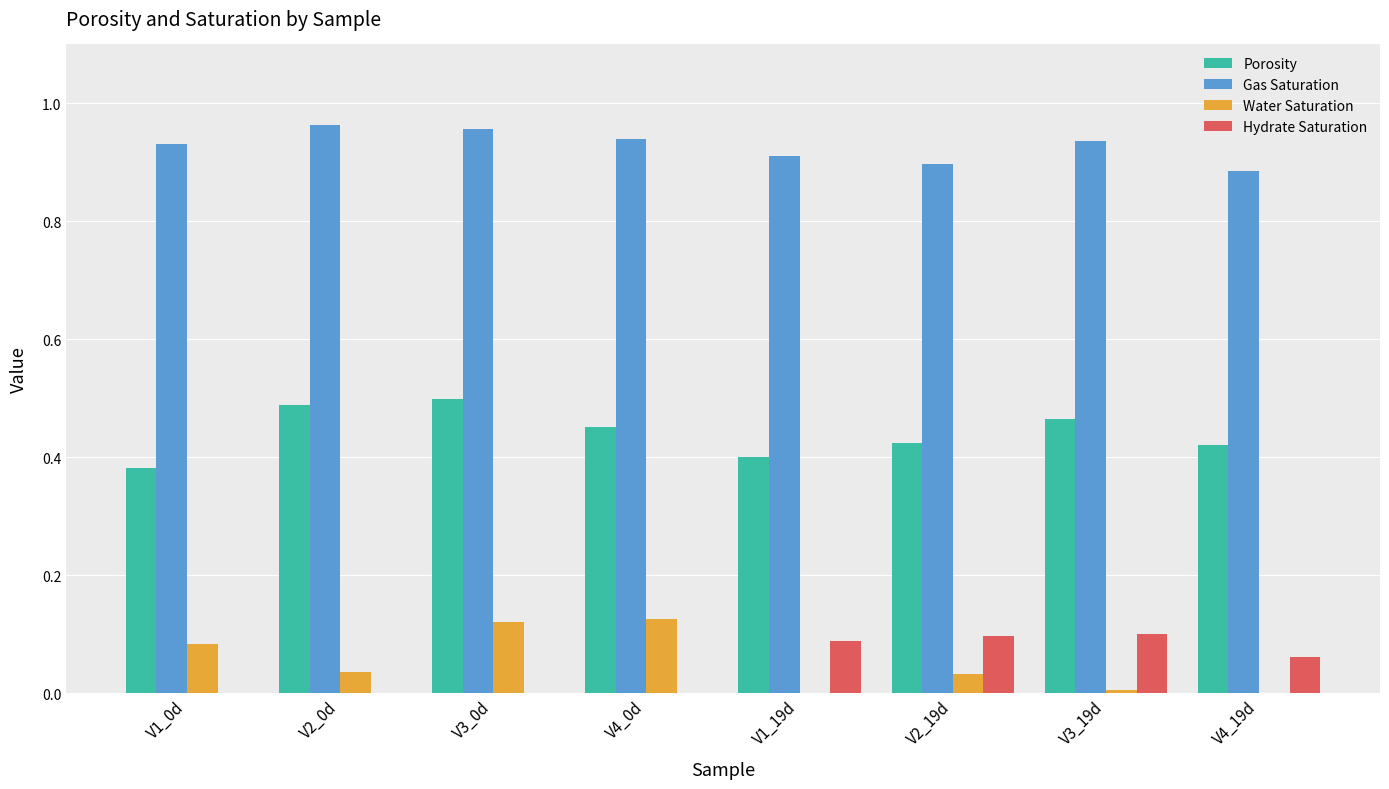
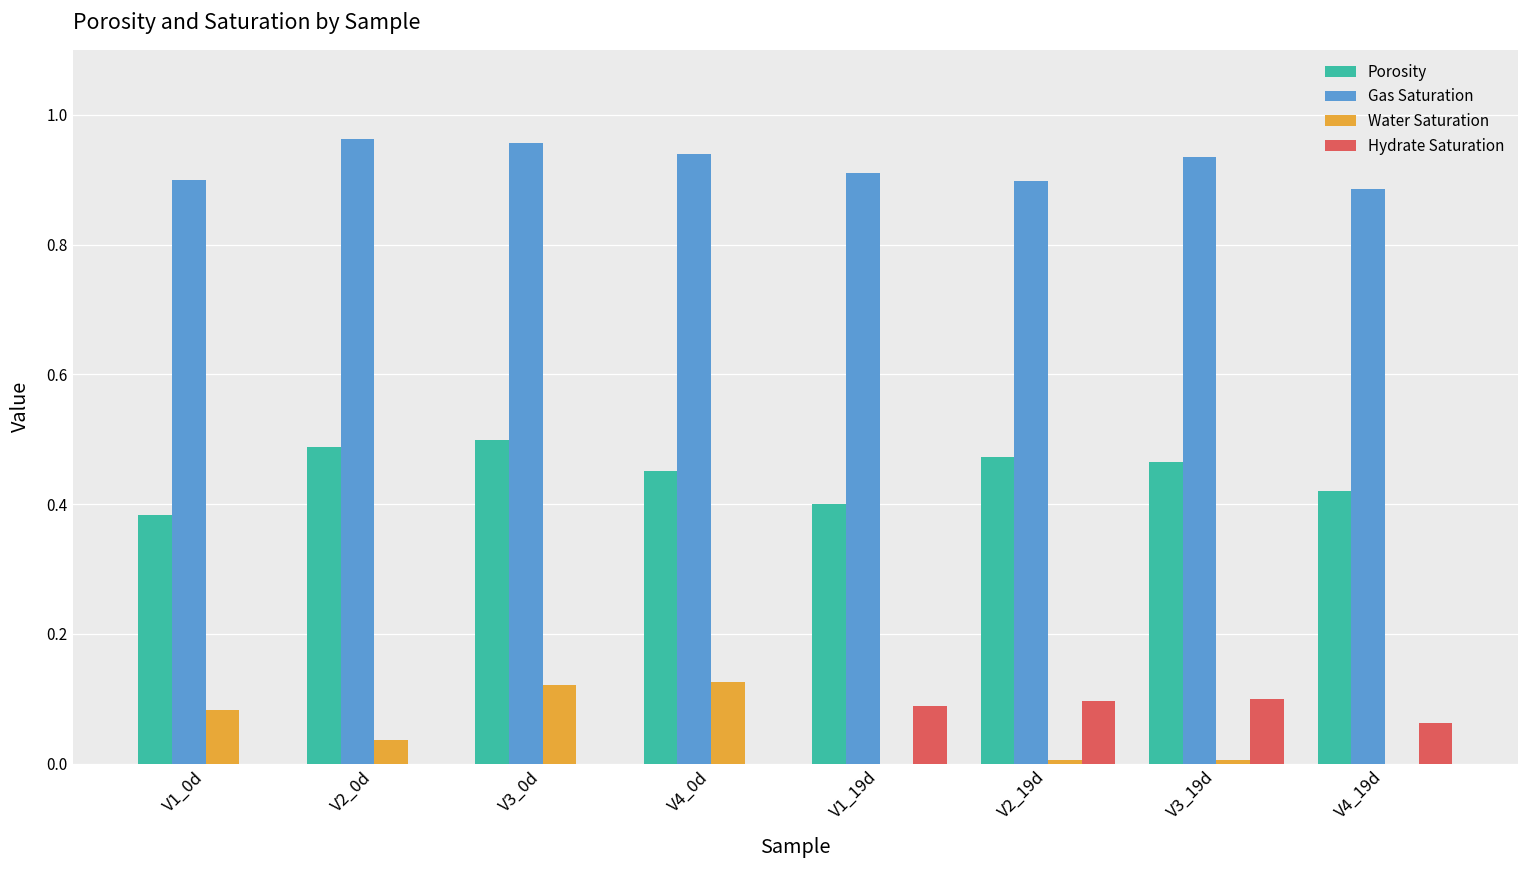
Gas Saturation, V1_0d: 0.93 -> 0.90
Porosity, V2_19d: 0.42 -> 0.47
Water Saturation, V2_19d: 0.03 -> 0.01
